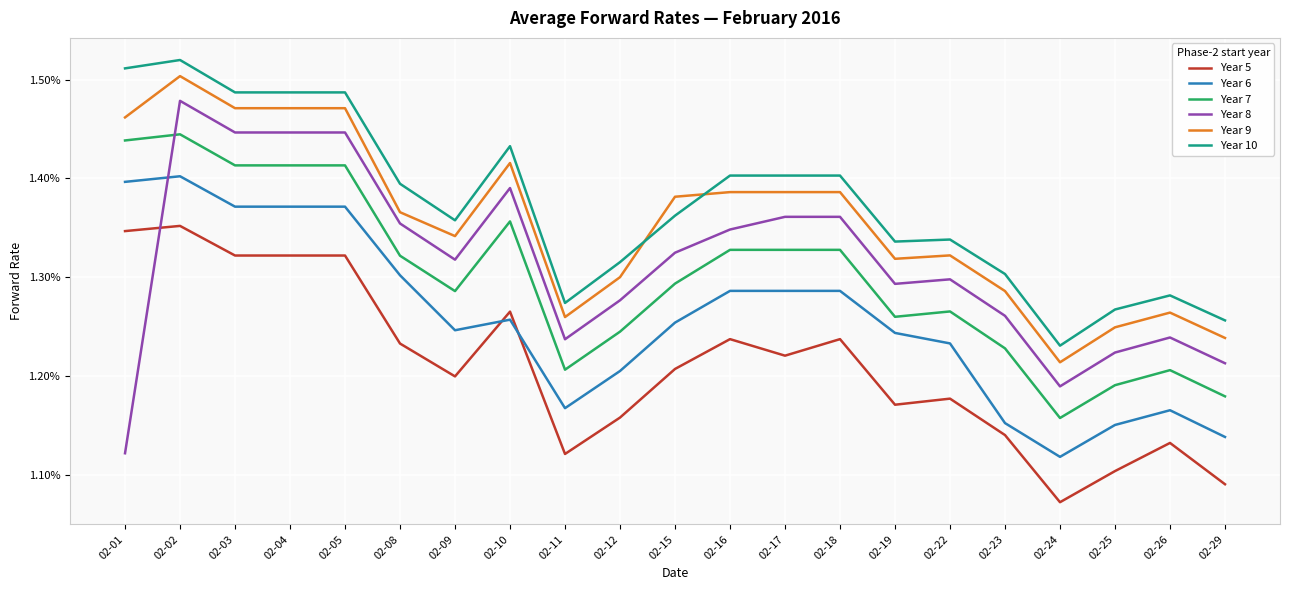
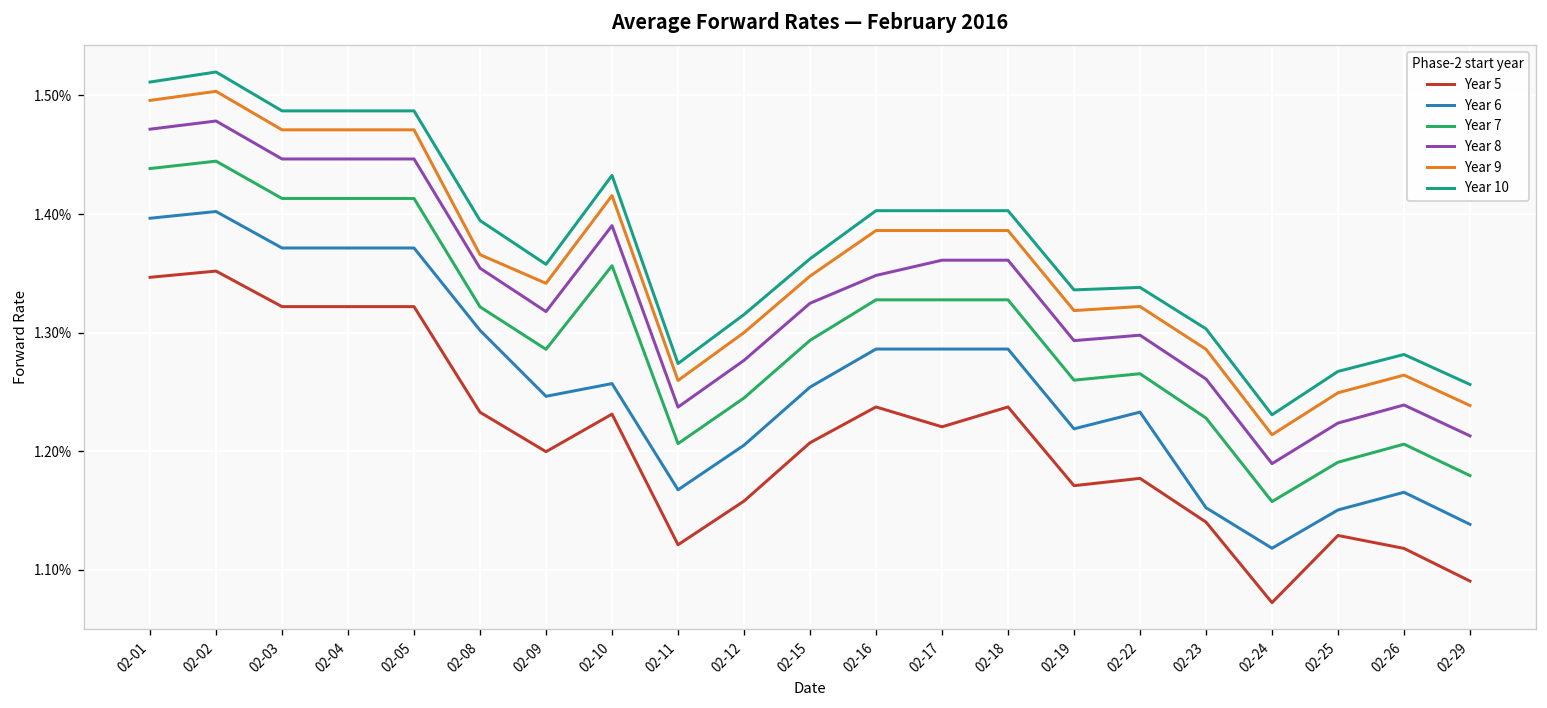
Year 8, 02-01: 1.12% -> 1.47%
Year 9, 02-01: 1.46% -> 1.50%
Year 5, 02-10: 1.27% -> 1.23%
Year 9, 02-15: 1.38% -> 1.35%
Year 6, 02-19: 1.24% -> 1.22%
Year 5, 02-25: 1.10% -> 1.13%
Year 5, 02-26: 1.13% -> 1.12%
